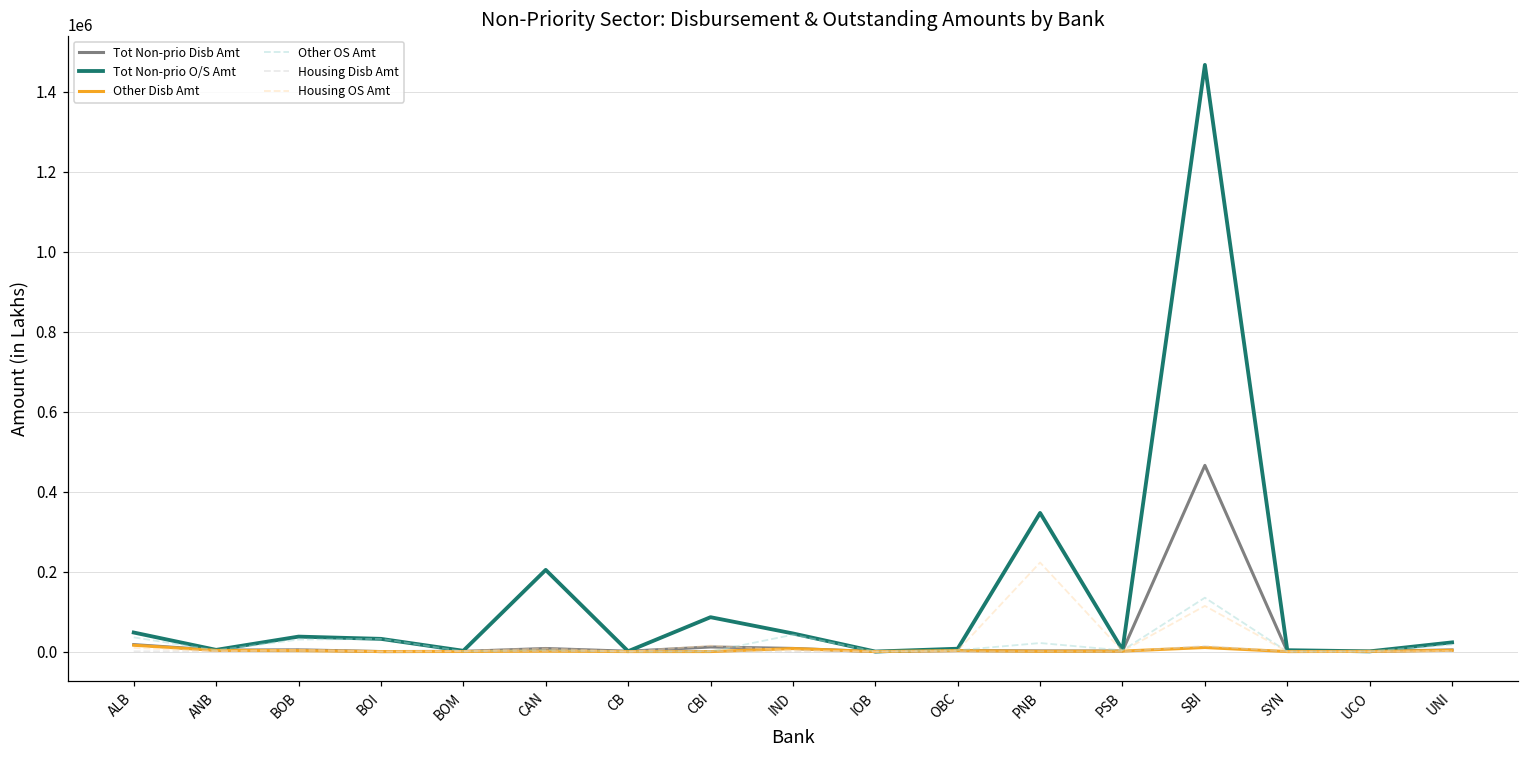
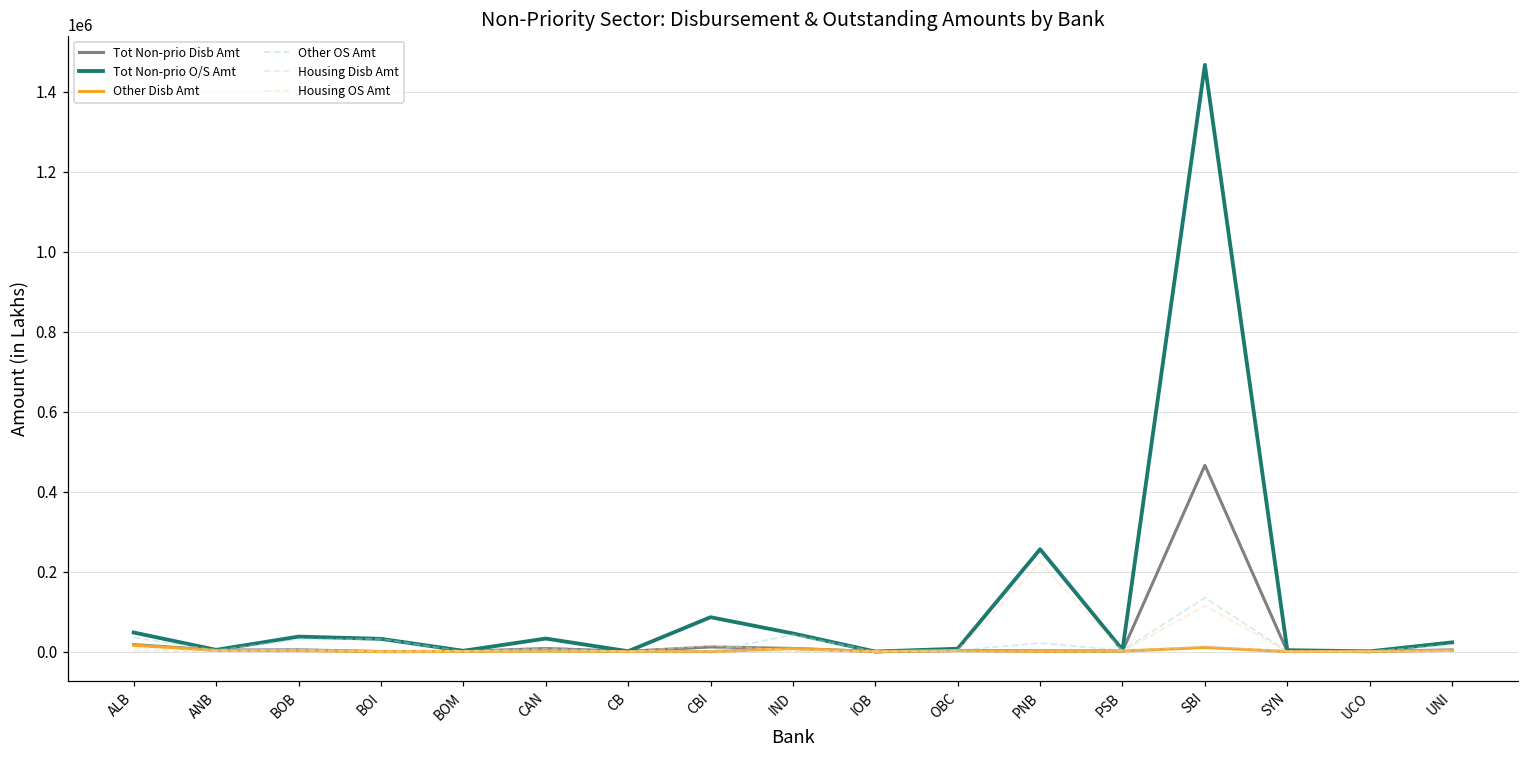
Tot Non-prio O/S Amt, CAN: 200000 -> 30000
Tot Non-prio O/S Amt, PNB: 350000 -> 260000
